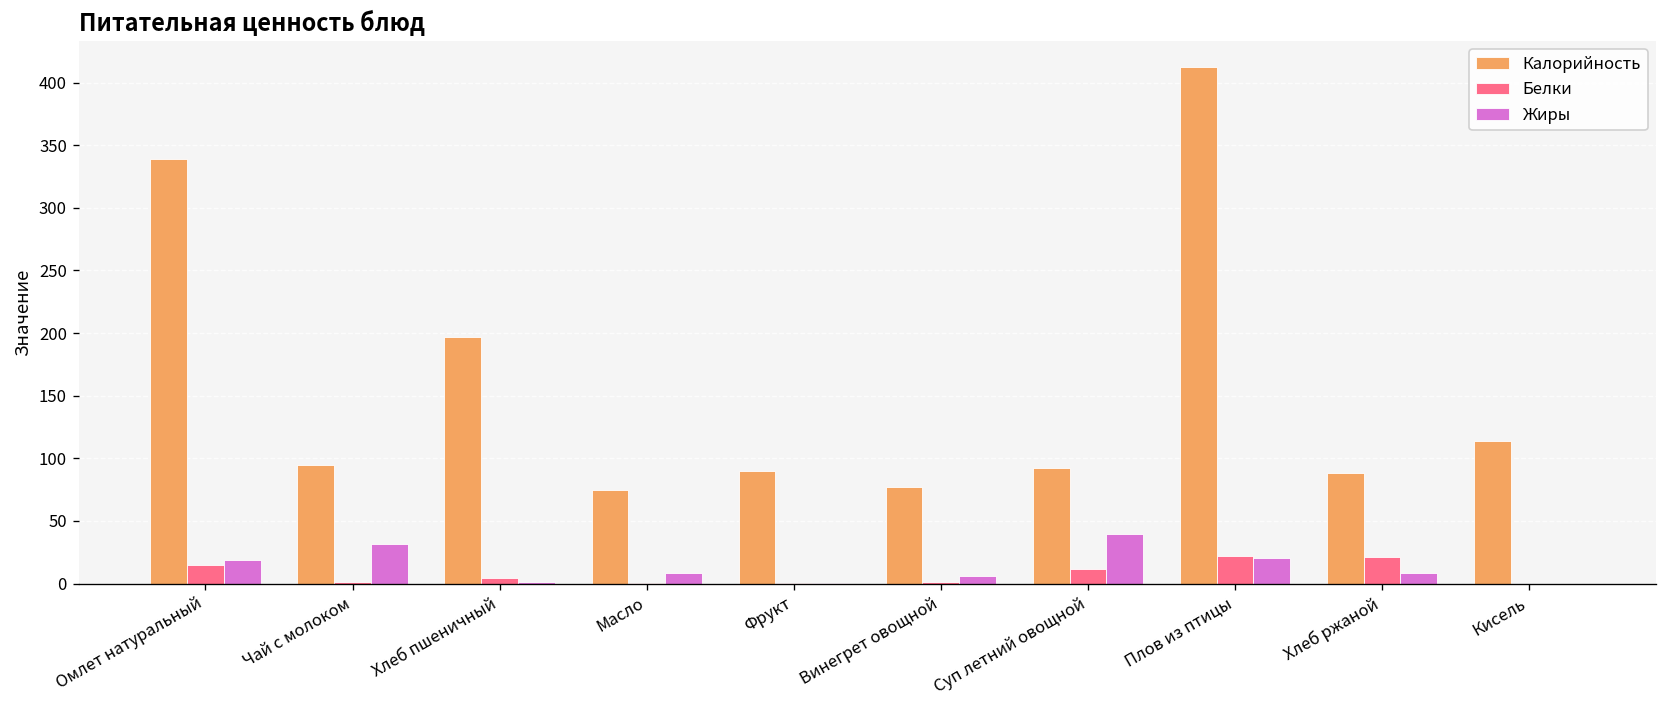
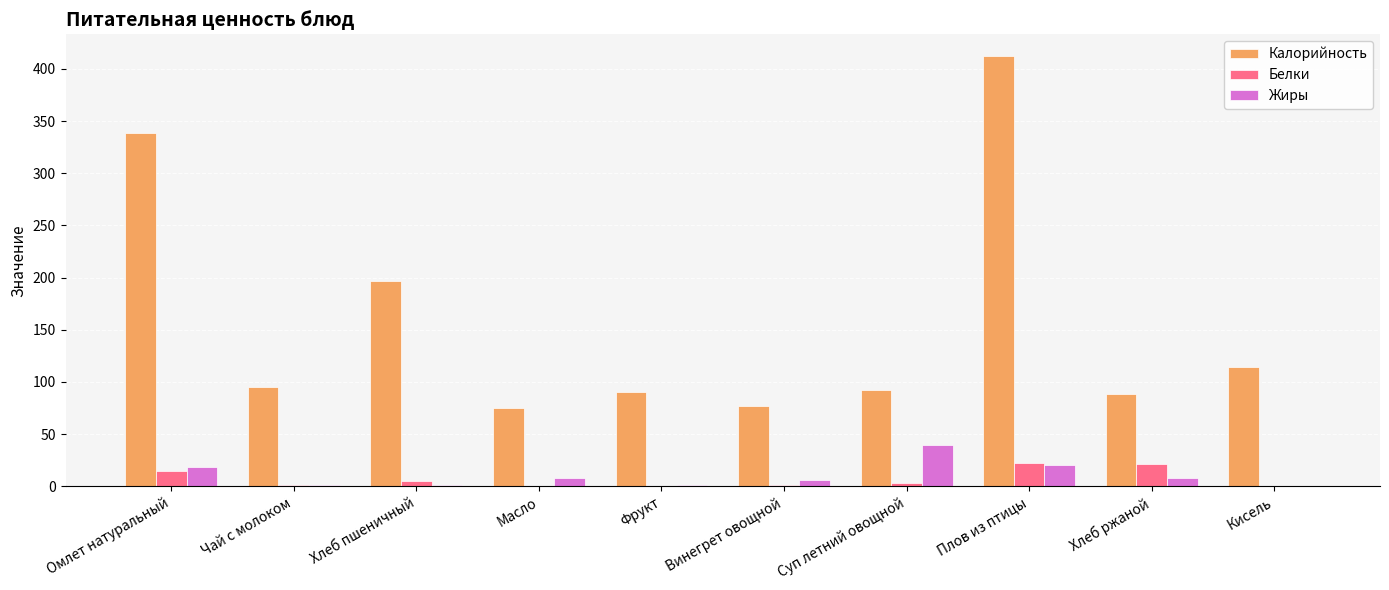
Жиры, Чай с молоком: 31 -> 1
Белки, Суп летний овощной: 12 -> 3
